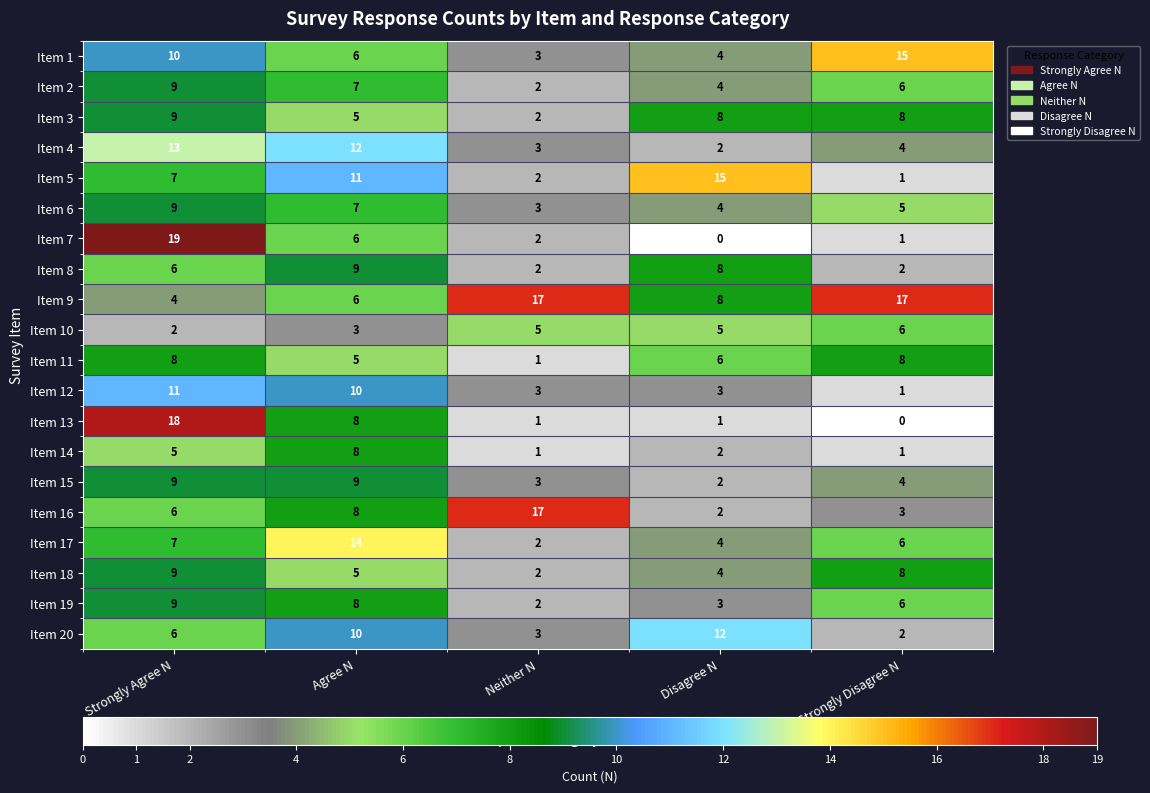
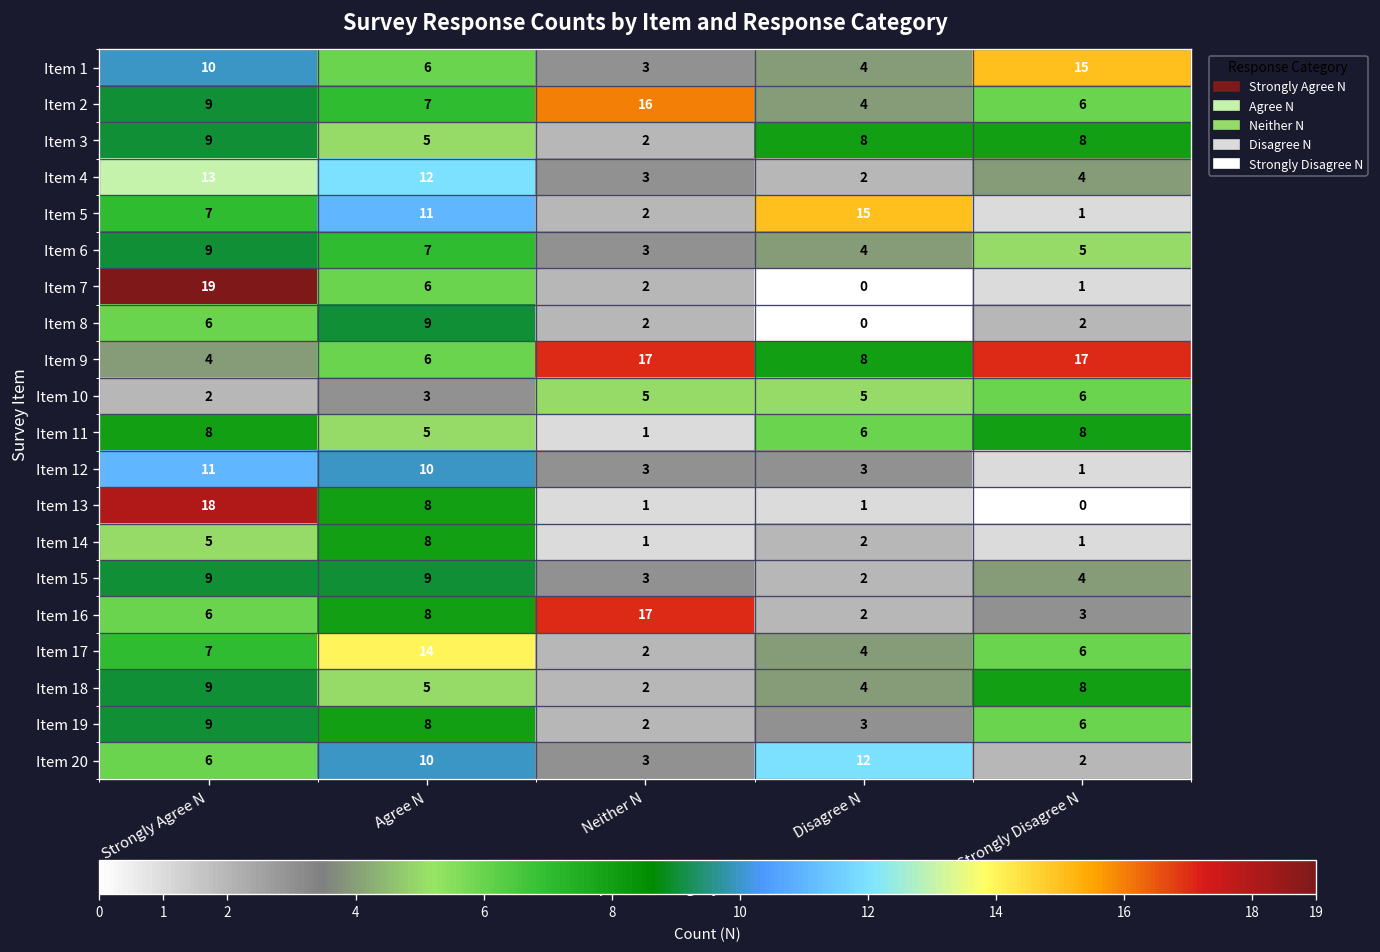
Item 2, Neither N: 2 -> 16
Item 8, Disagree N: 8 -> 0
